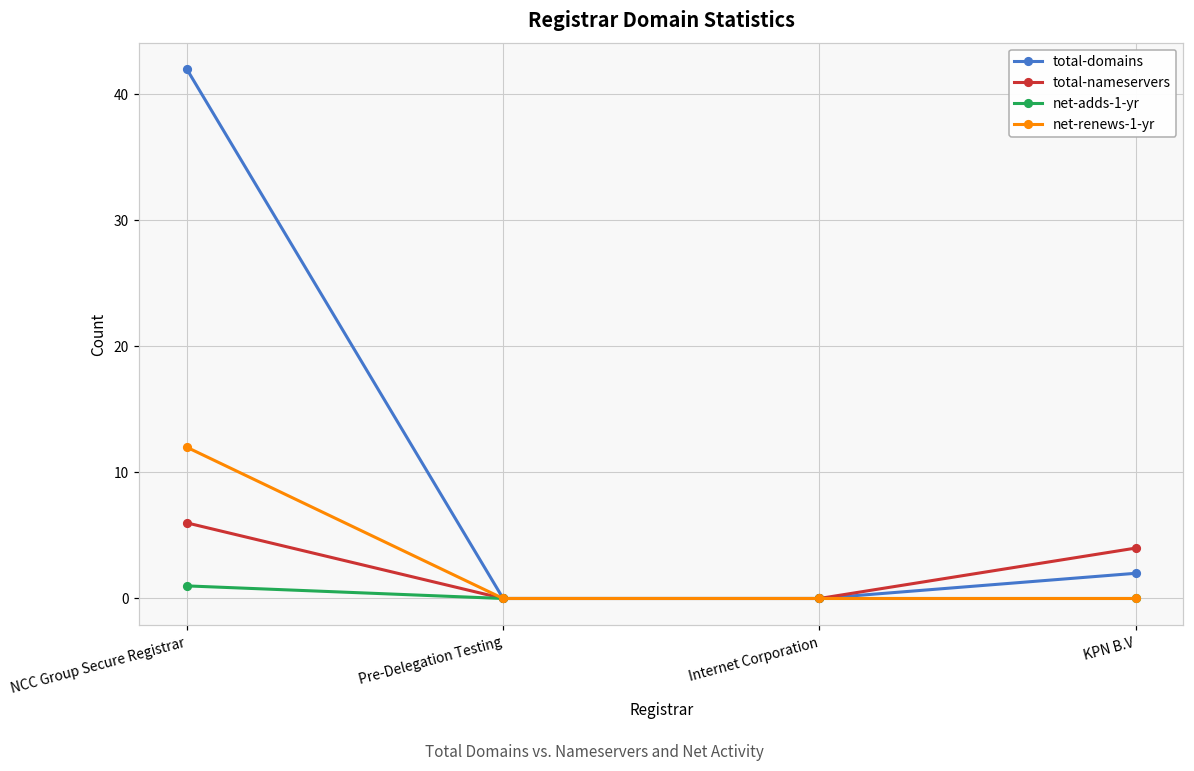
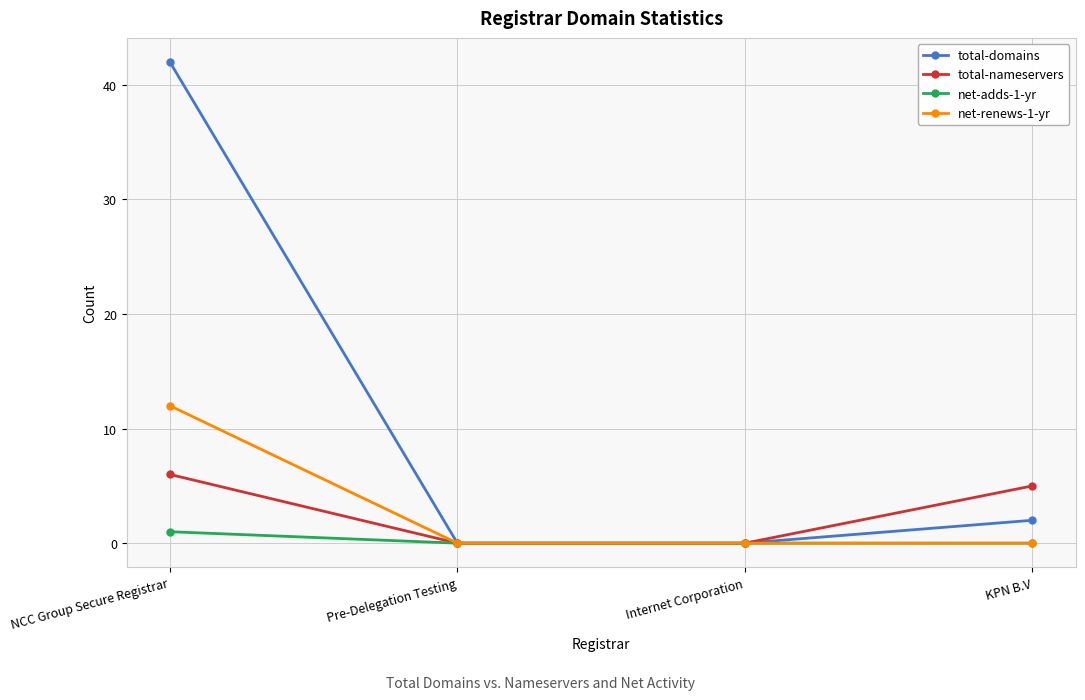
total-nameservers, KPN B.V: 4 -> 5
